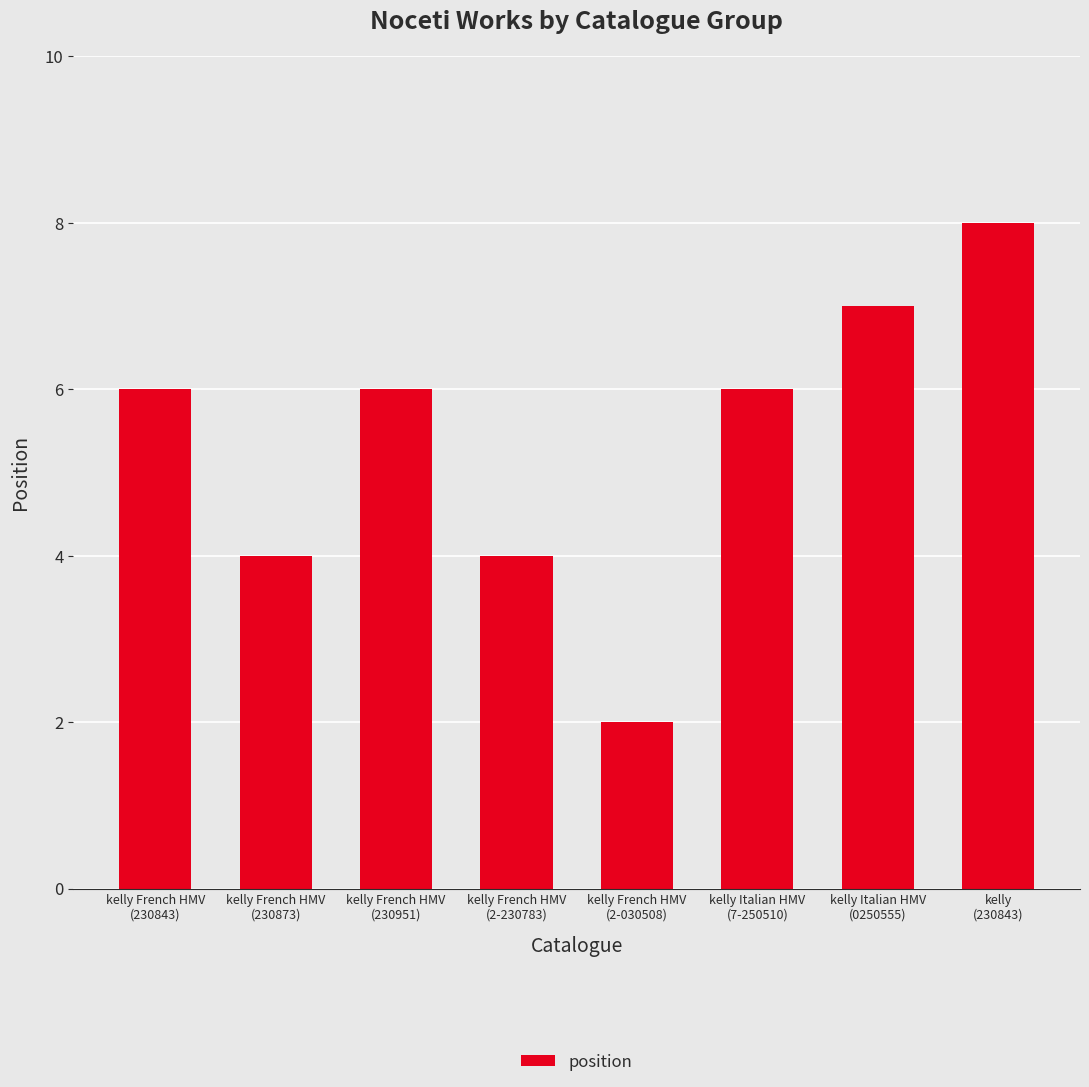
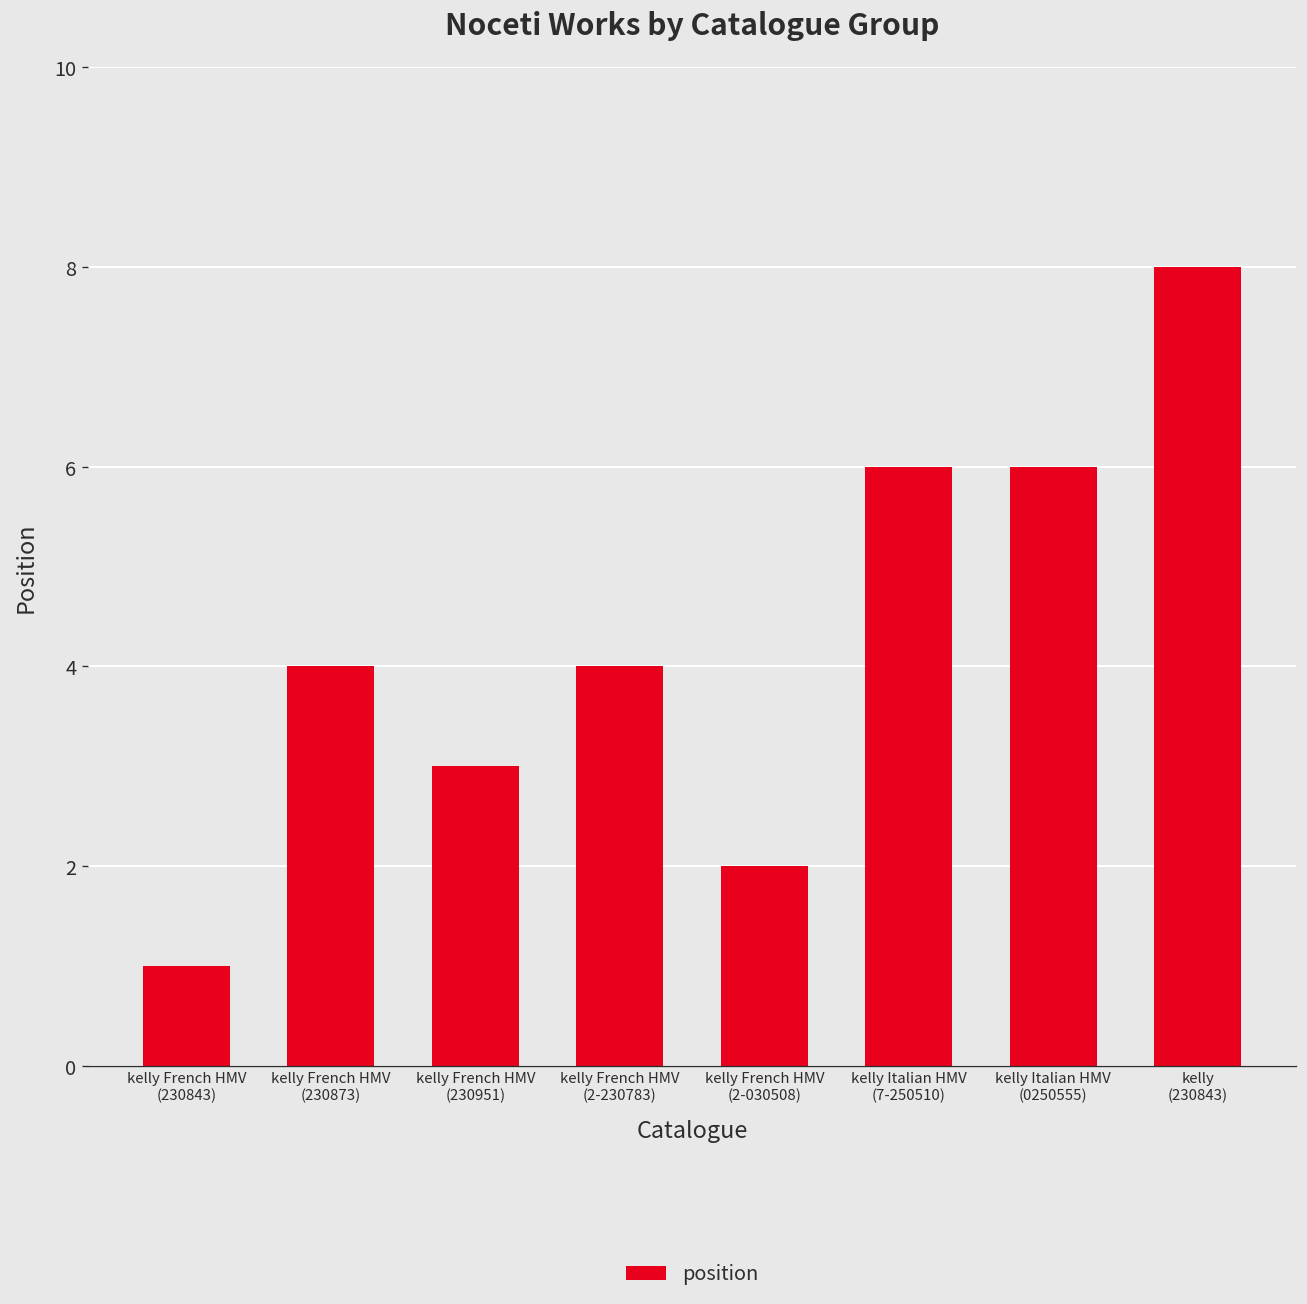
kelly French HMV (230843): 6 -> 1
kelly French HMV (230951): 6 -> 3
kelly Italian HMV (0250555): 7 -> 6
